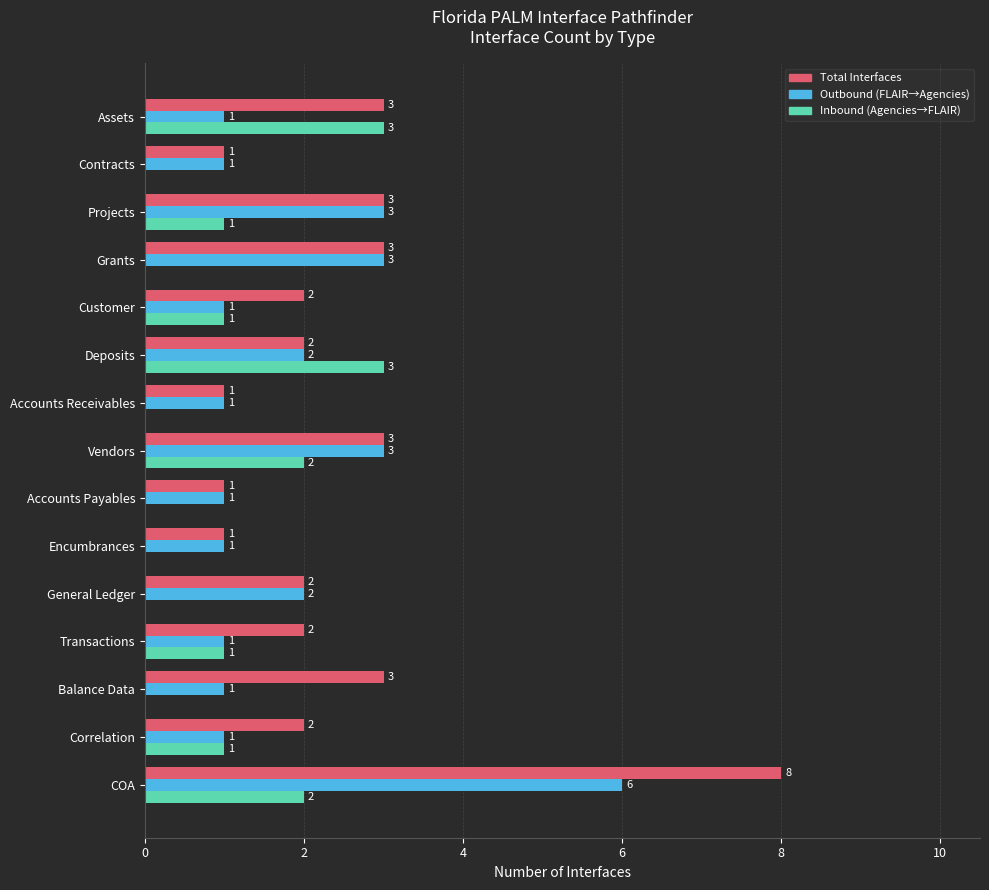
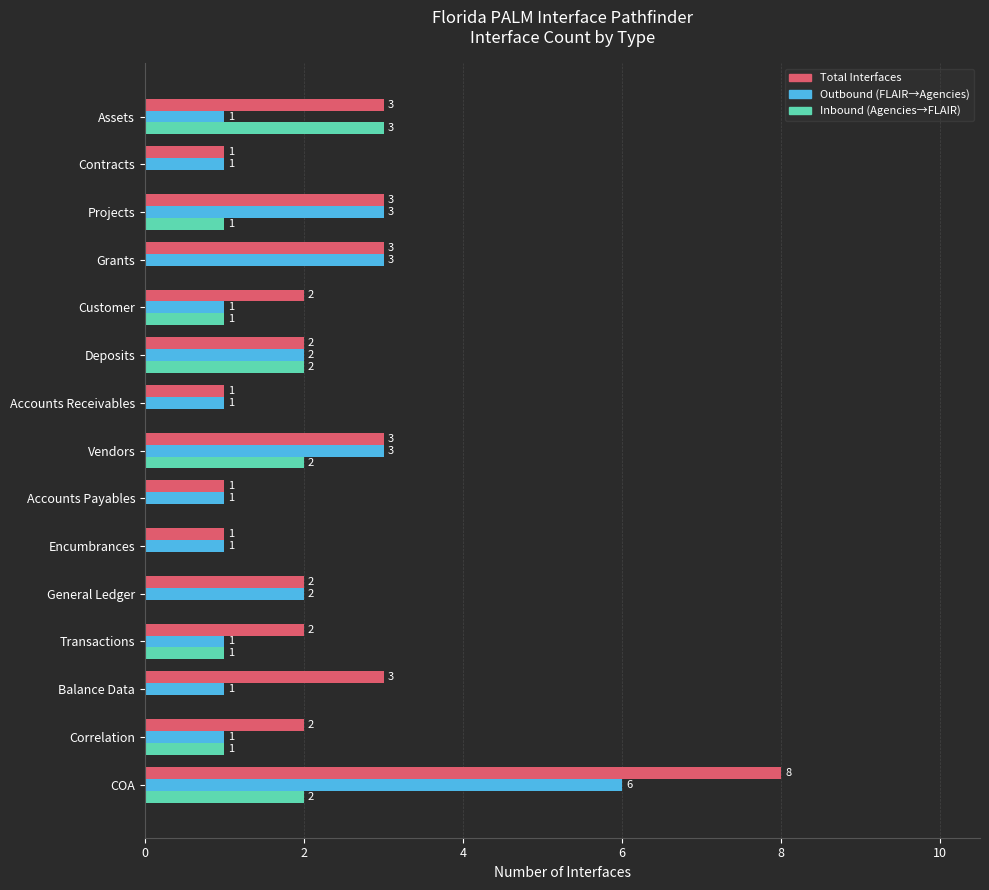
Inbound (Agencies→FLAIR), Deposits: 3 -> 2
